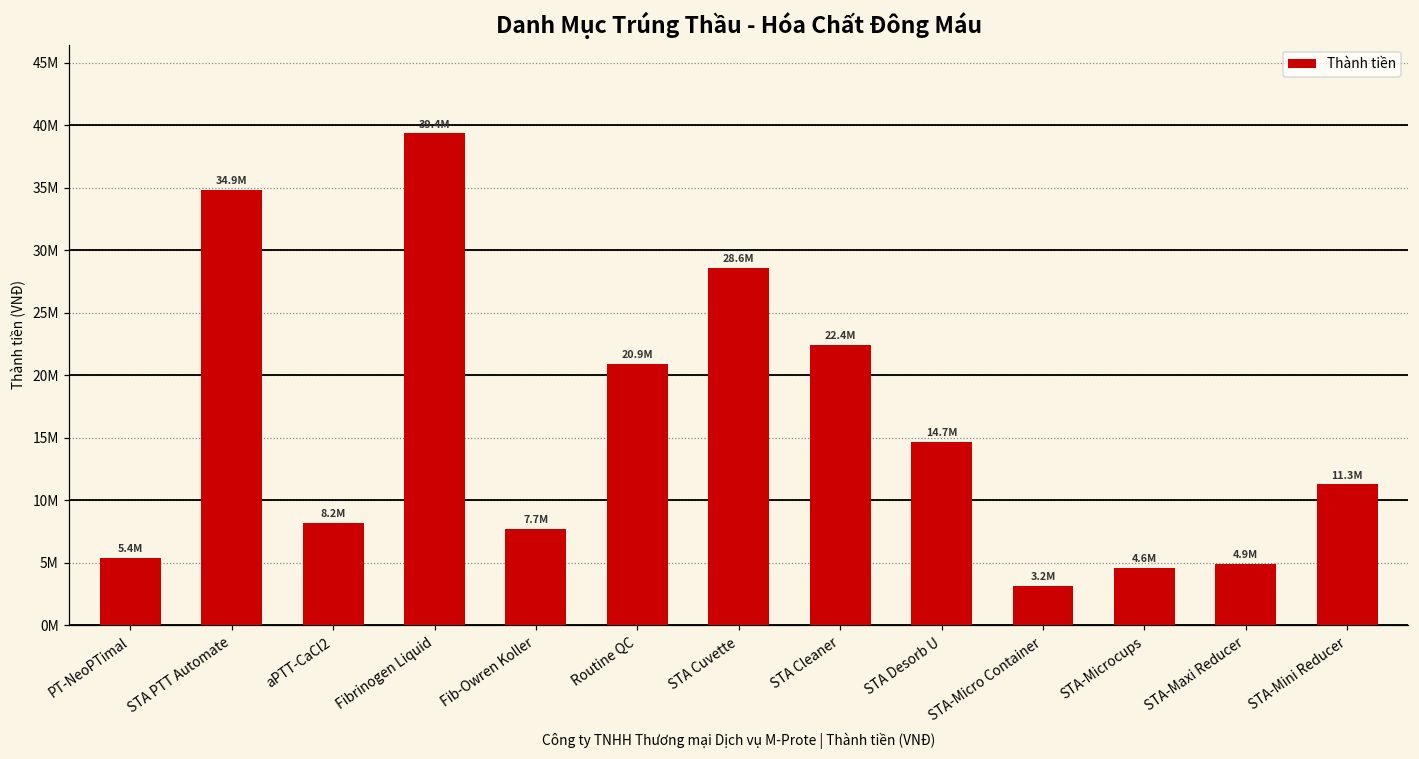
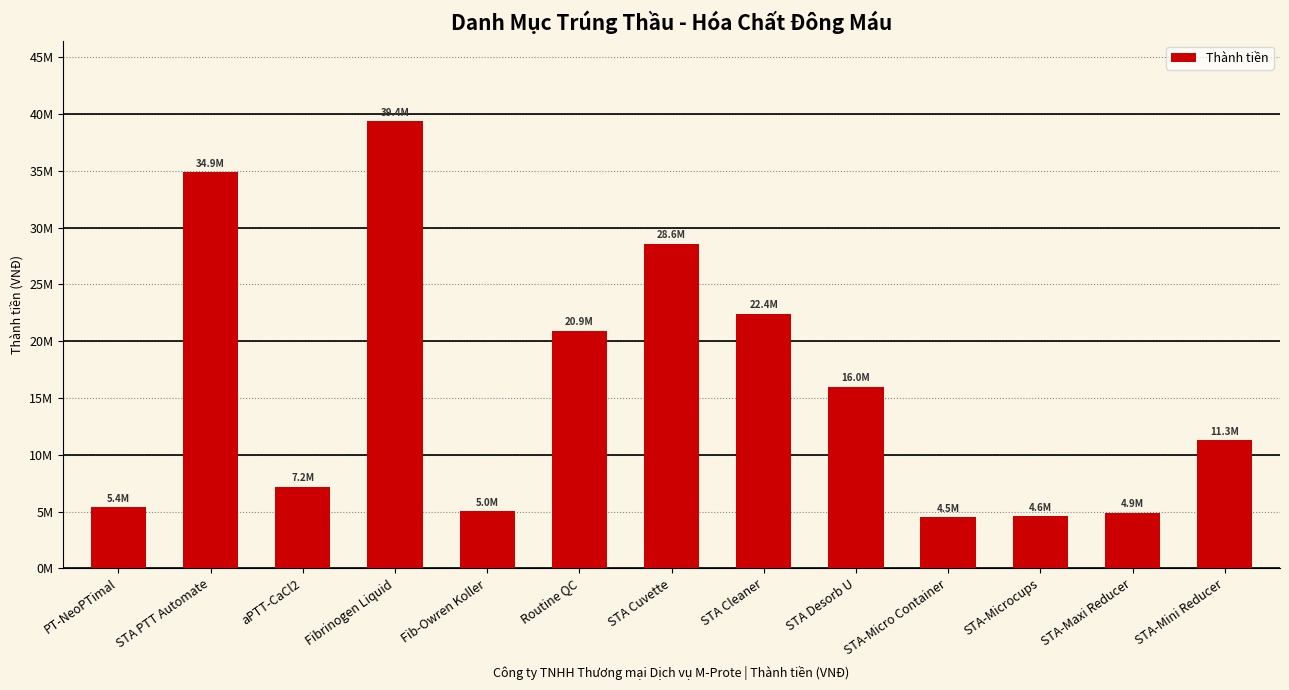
aPTT-CaCl2: 8.2M -> 7.2M
Fib-Owren Koller: 7.7M -> 5.0M
STA Desorb U: 14.7M -> 16.0M
STA-Micro Container: 3.2M -> 4.5M
